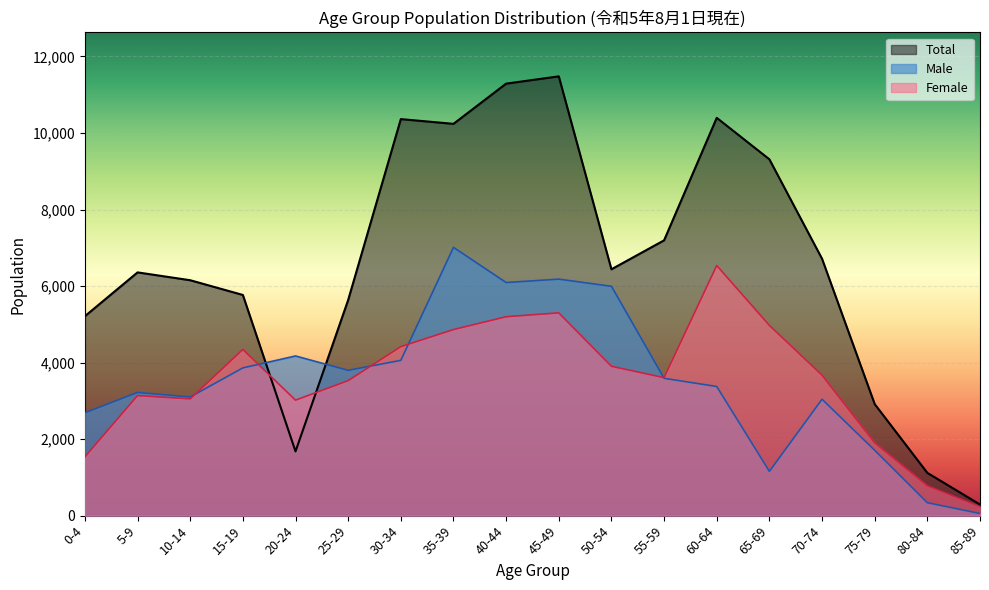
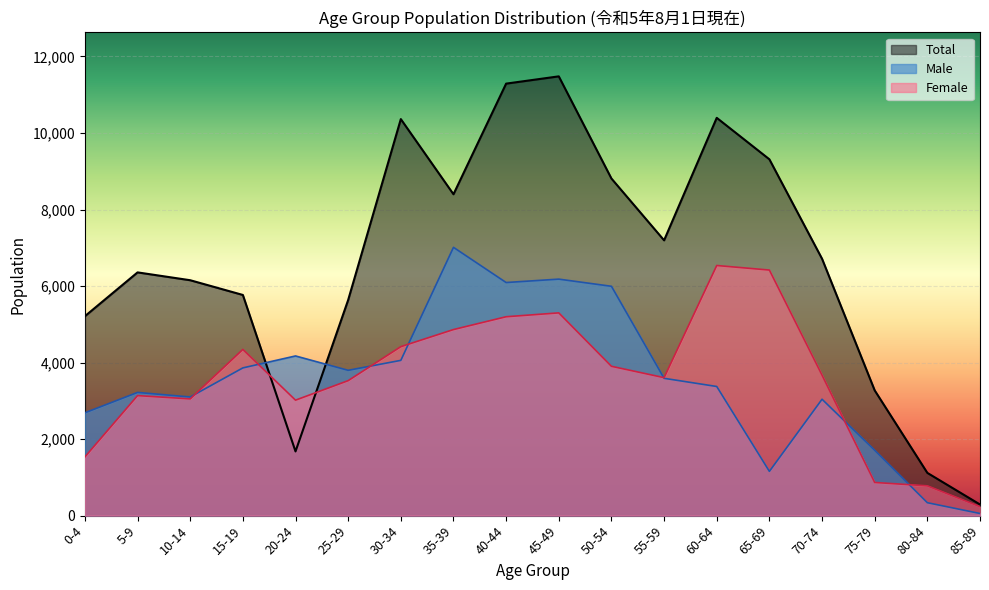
Total, 35-39: 10,200 -> 8,400
Total, 50-54: 6,400 -> 8,800
Female, 65-69: 5,000 -> 6,400
Total, 75-79: 2,900 -> 3,300
Female, 75-79: 1,900 -> 900
